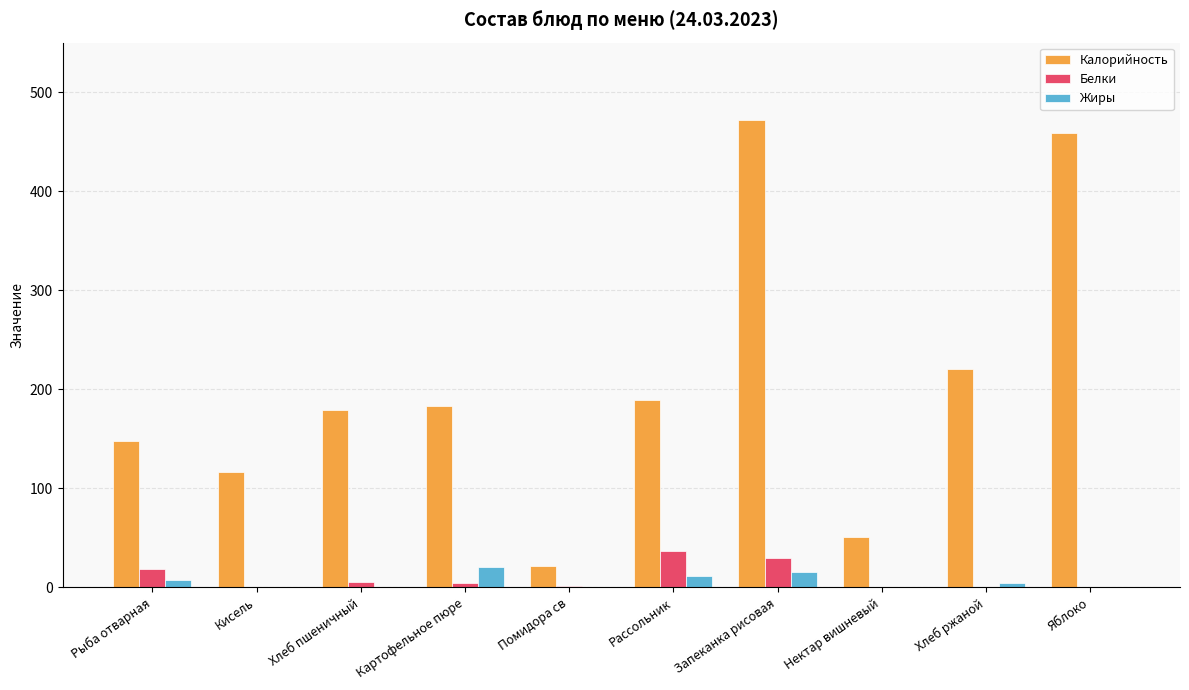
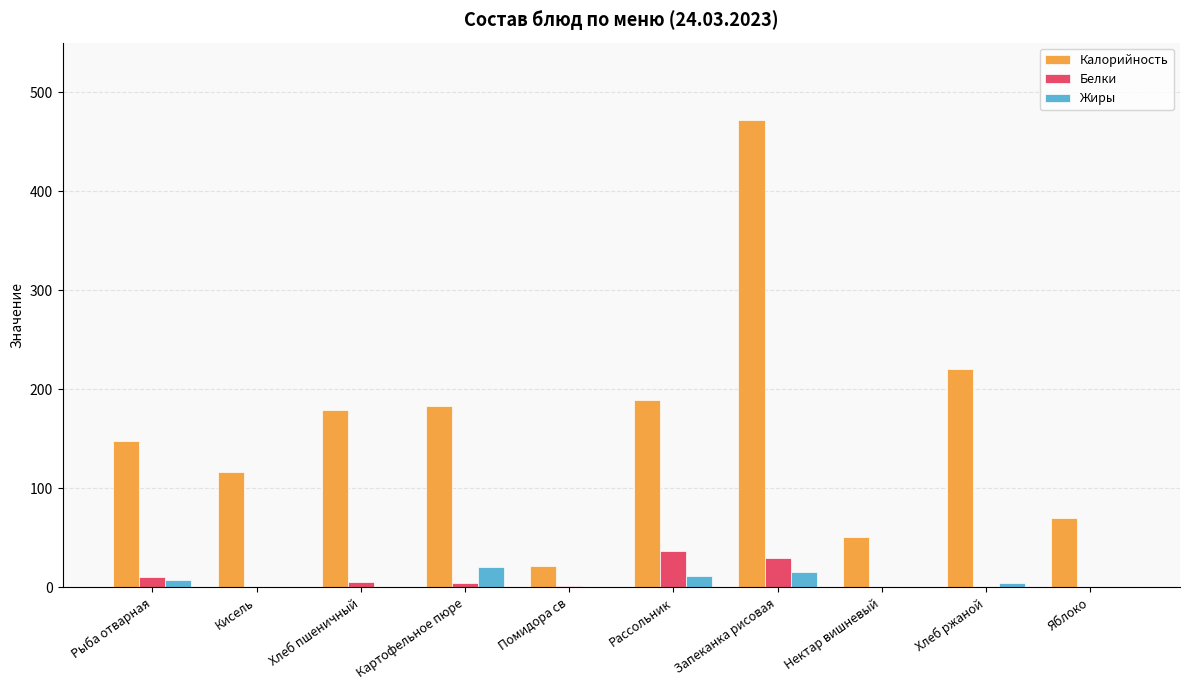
Белки, Рыба отварная: 20 -> 10
Калорийность, Яблоко: 460 -> 70
